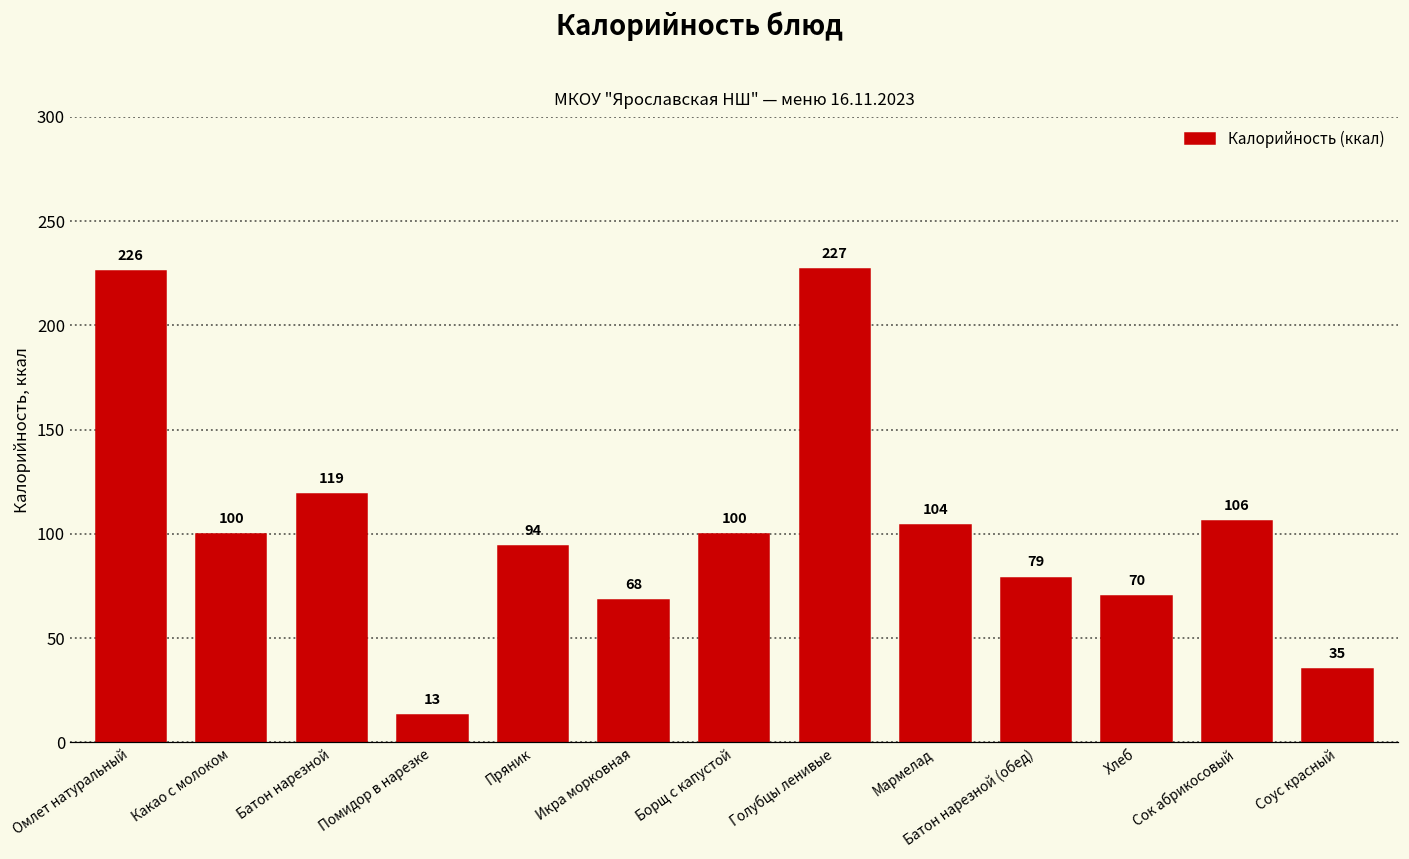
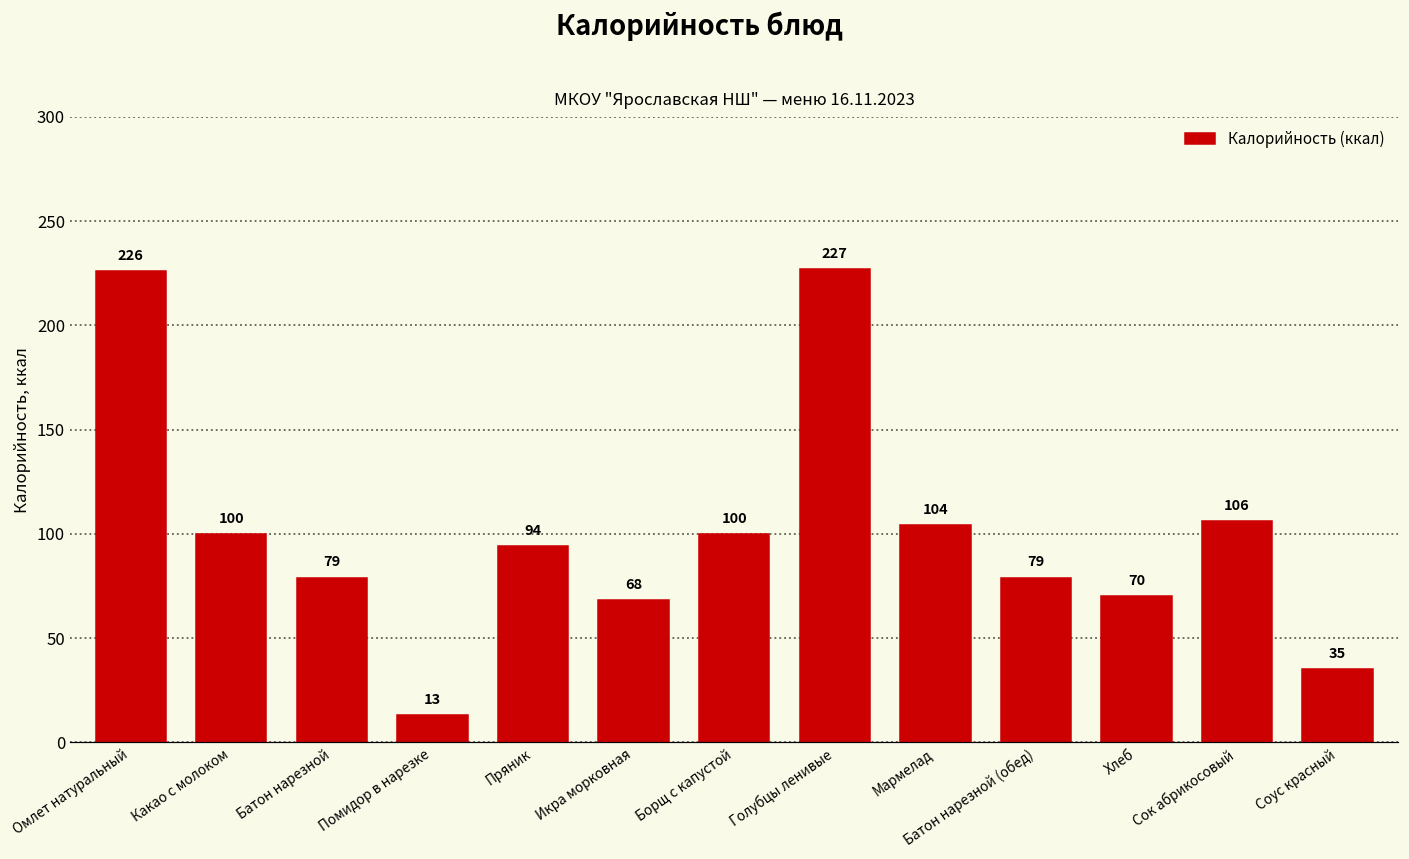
Батон нарезной: 119 -> 79
